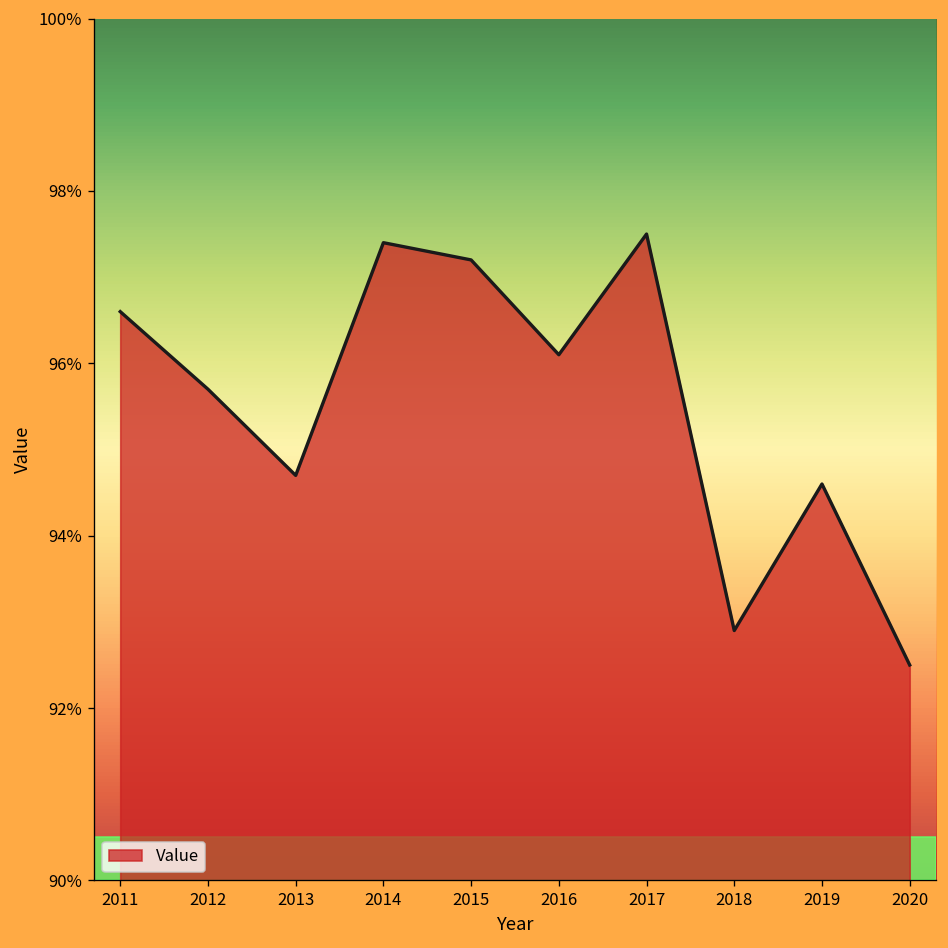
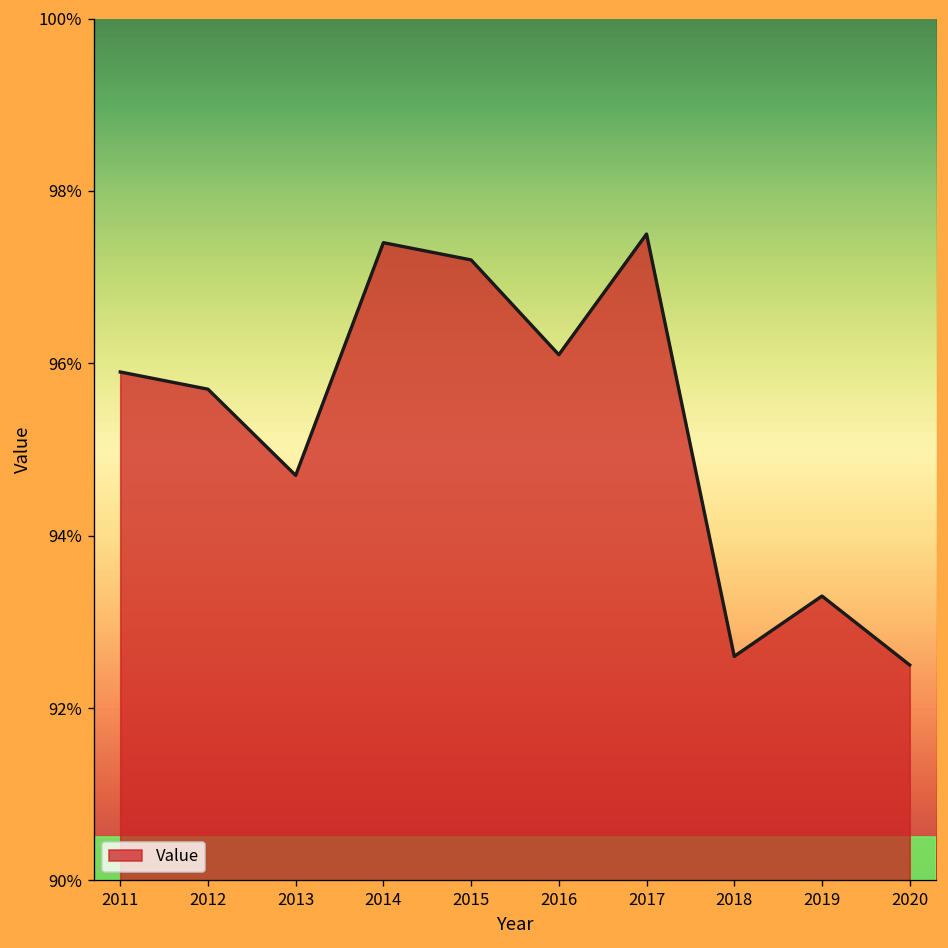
2011: 96.6% -> 95.9%
2018: 92.9% -> 92.6%
2019: 94.6% -> 93.3%
